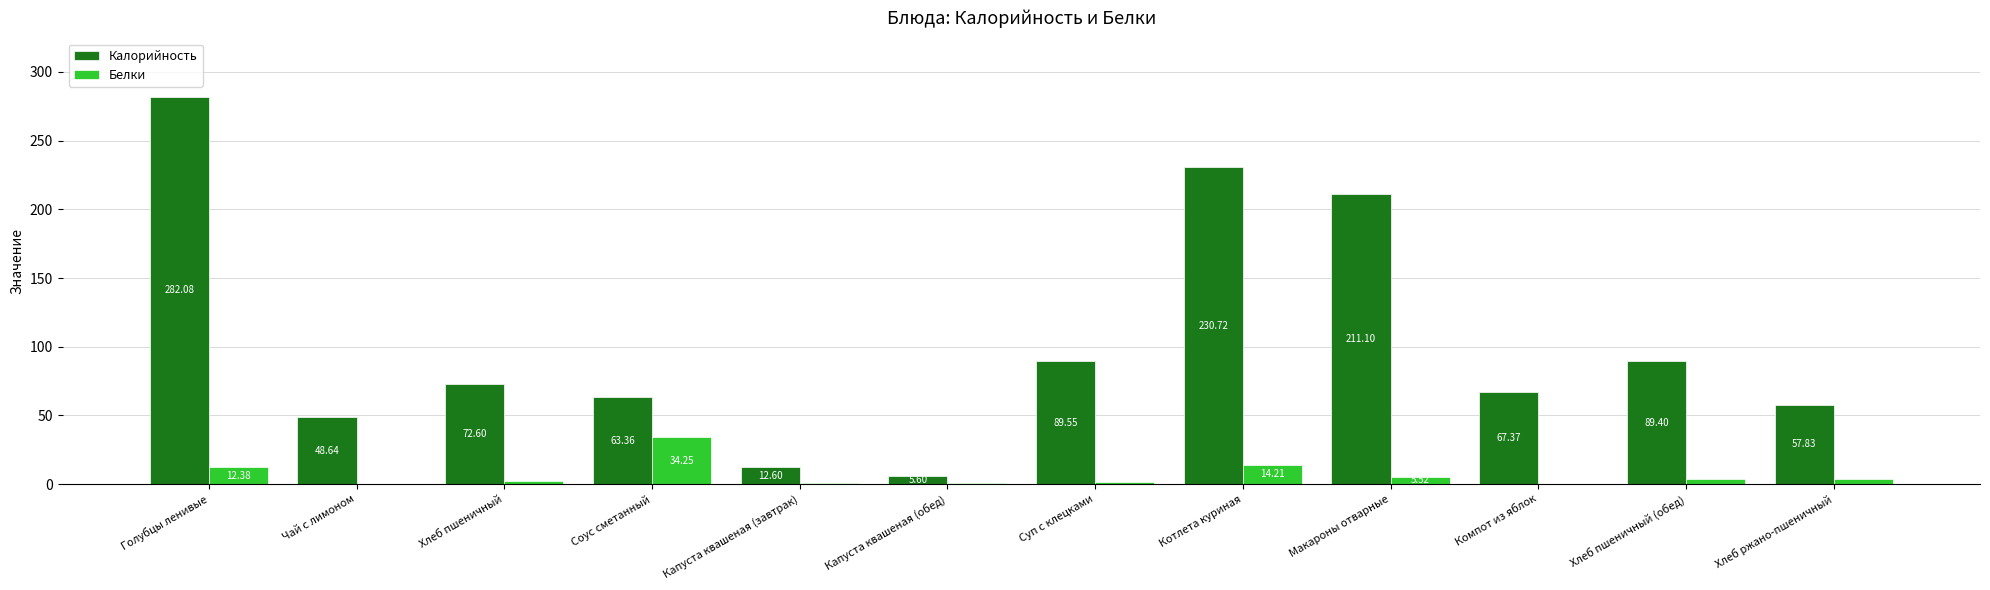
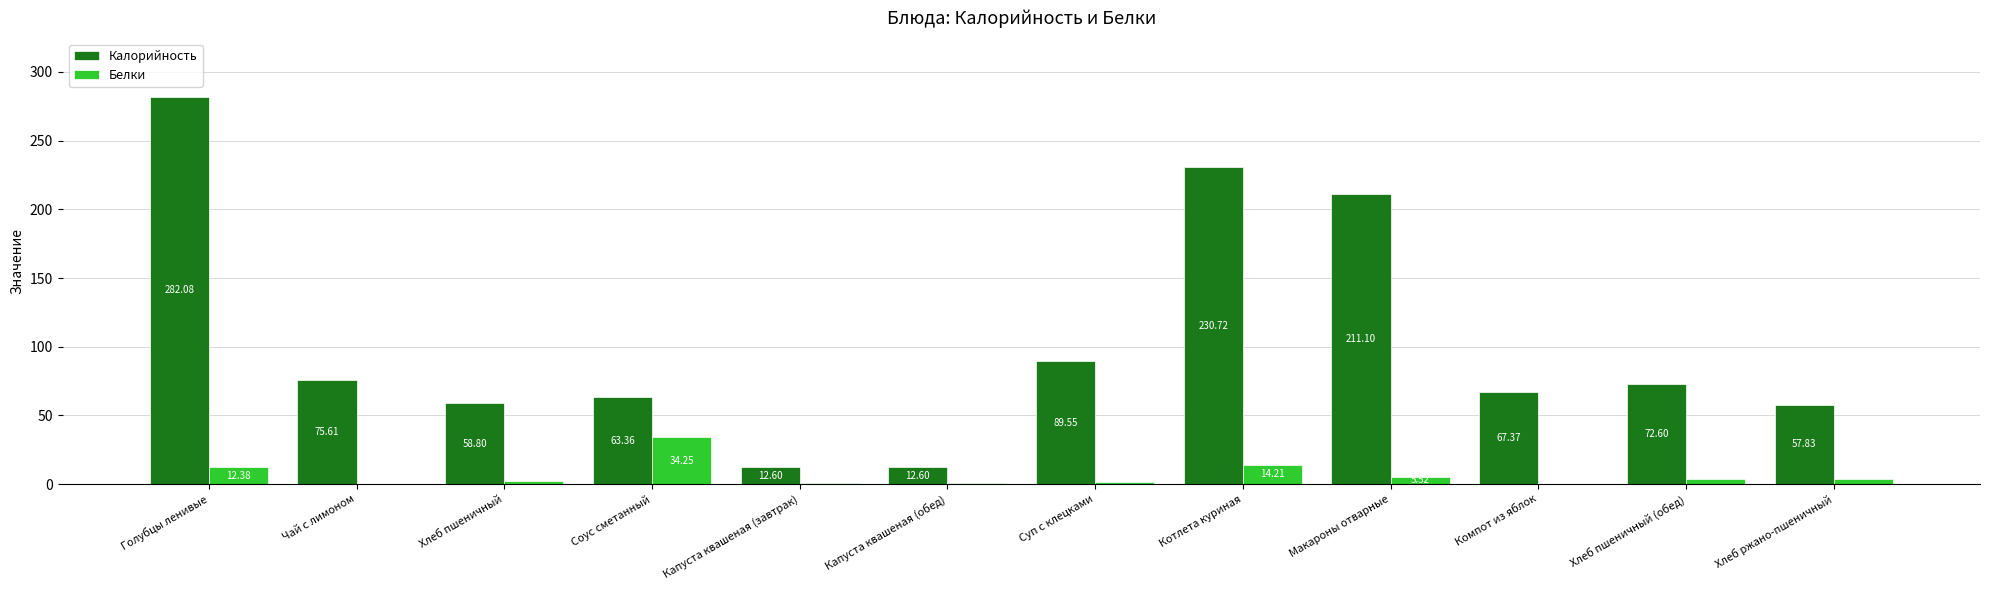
Калорийность, Чай с лимоном: 48.64 -> 75.61
Калорийность, Хлеб пшеничный: 72.60 -> 58.80
Калорийность, Капуста квашеная (обед): 5.60 -> 12.60
Калорийность, Хлеб пшеничный (обед): 89.40 -> 72.60
